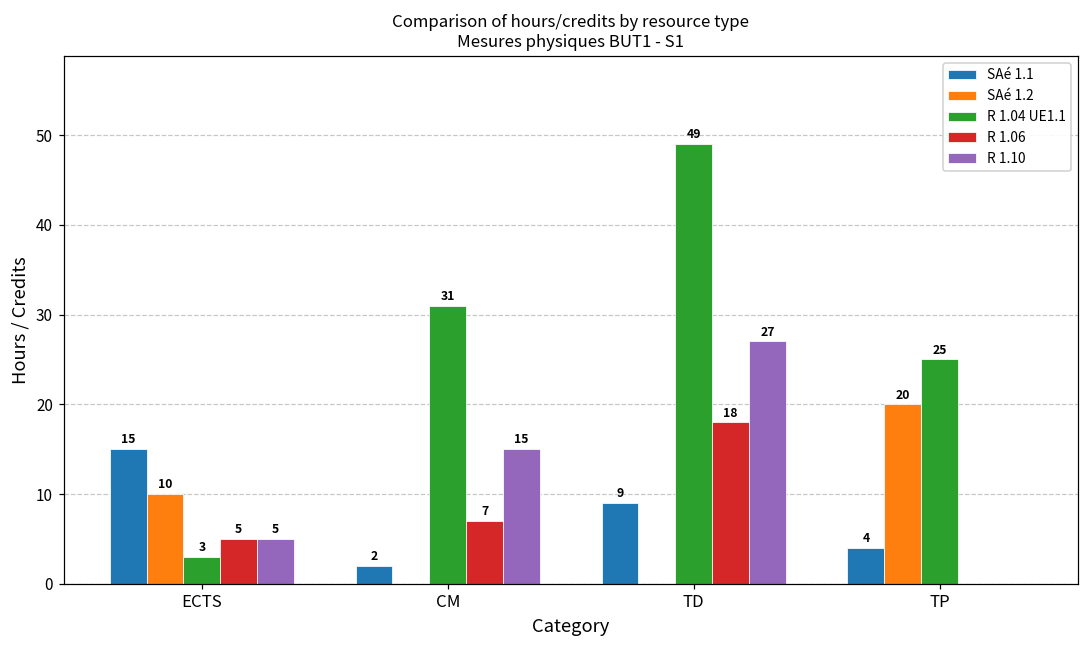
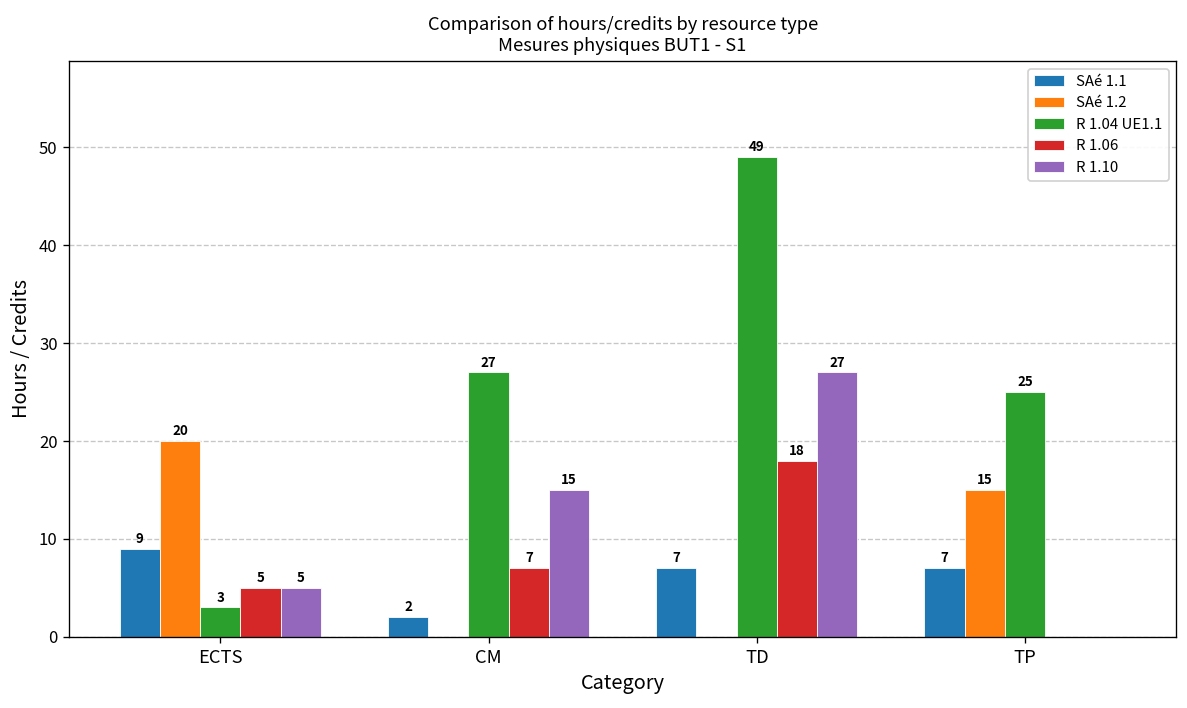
SAé 1.1, ECTS: 15 -> 9
SAé 1.2, ECTS: 10 -> 20
R 1.04 UE1.1, CM: 31 -> 27
SAé 1.1, TD: 9 -> 7
SAé 1.1, TP: 4 -> 7
SAé 1.2, TP: 20 -> 15
